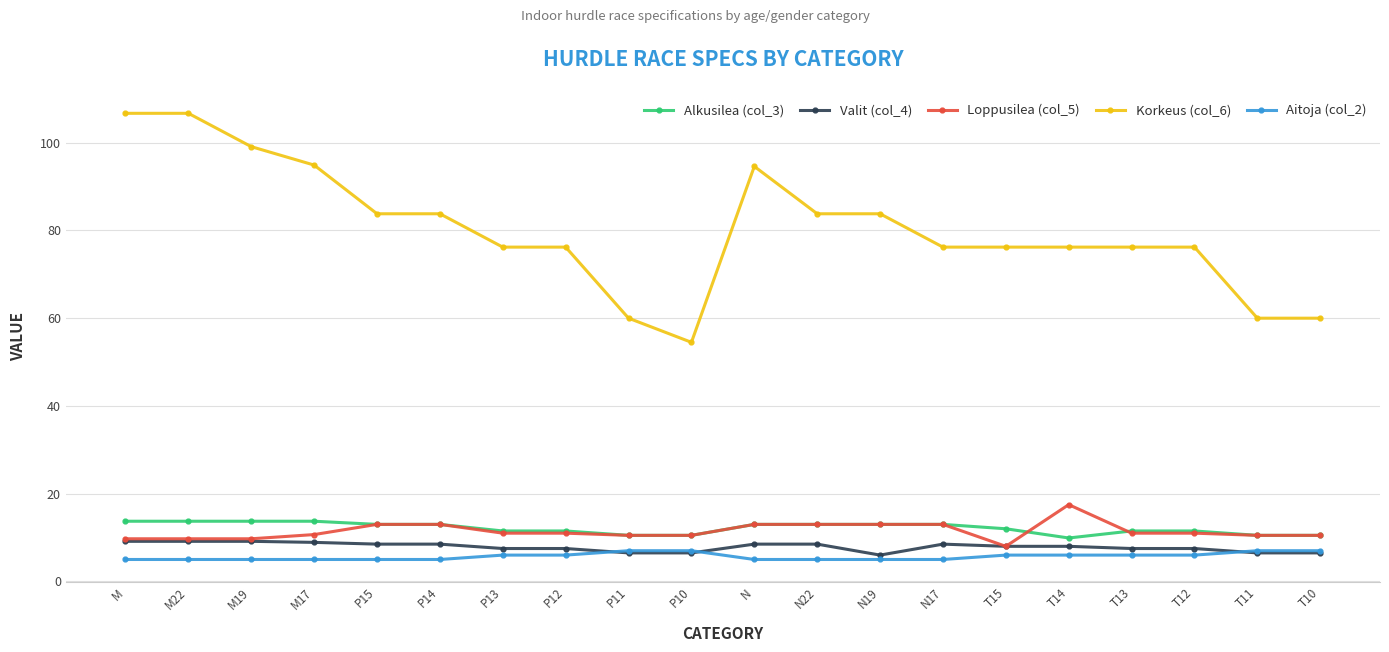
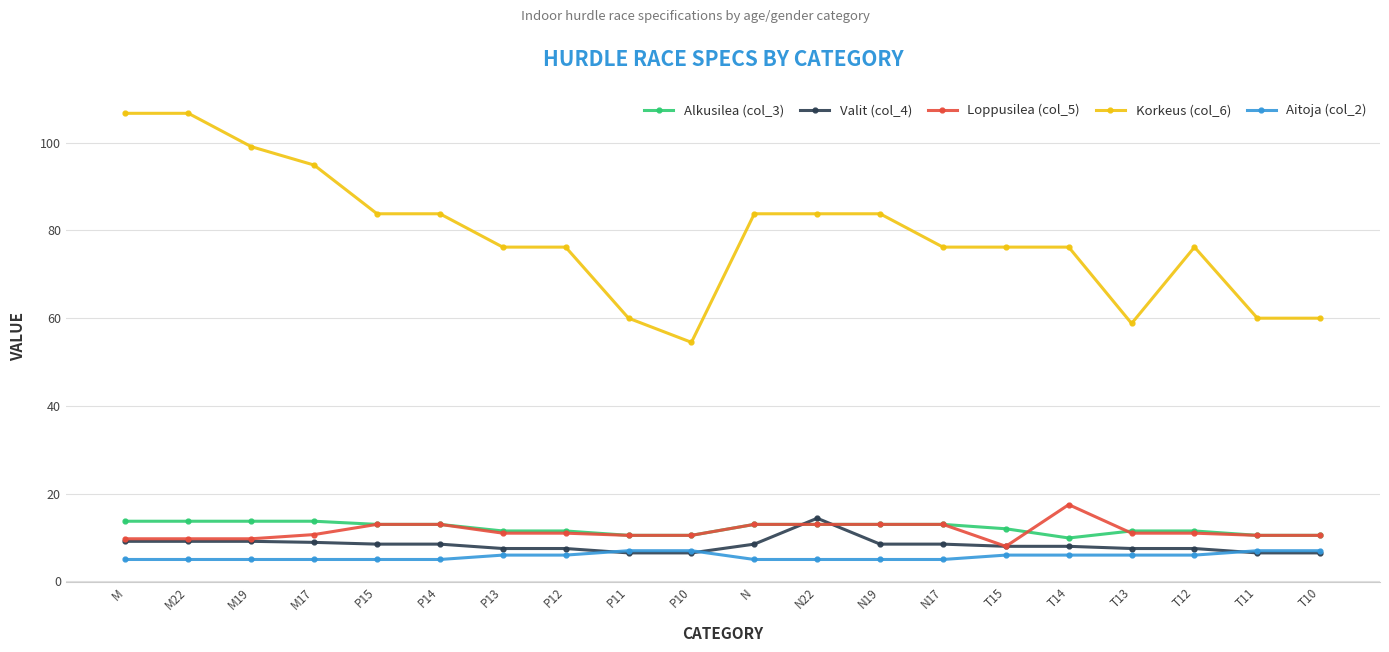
Korkeus (col_6), N: 95 -> 84
Valit (col_4), N22: 9 -> 14
Valit (col_4), N19: 6 -> 9
Korkeus (col_6), T13: 76 -> 59
